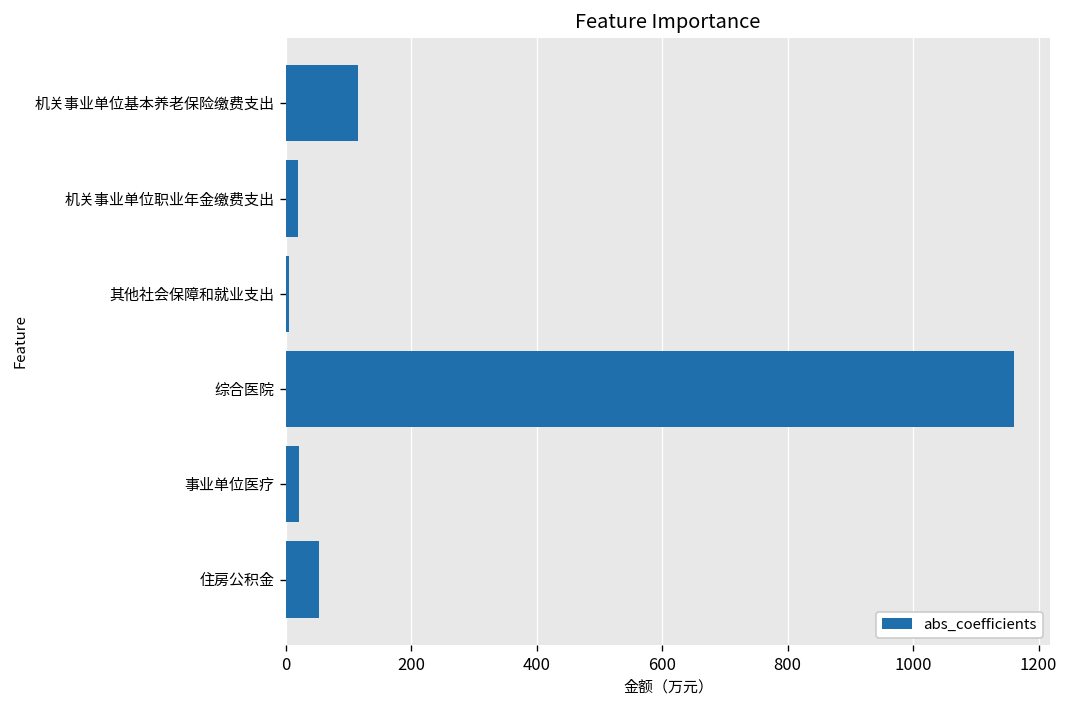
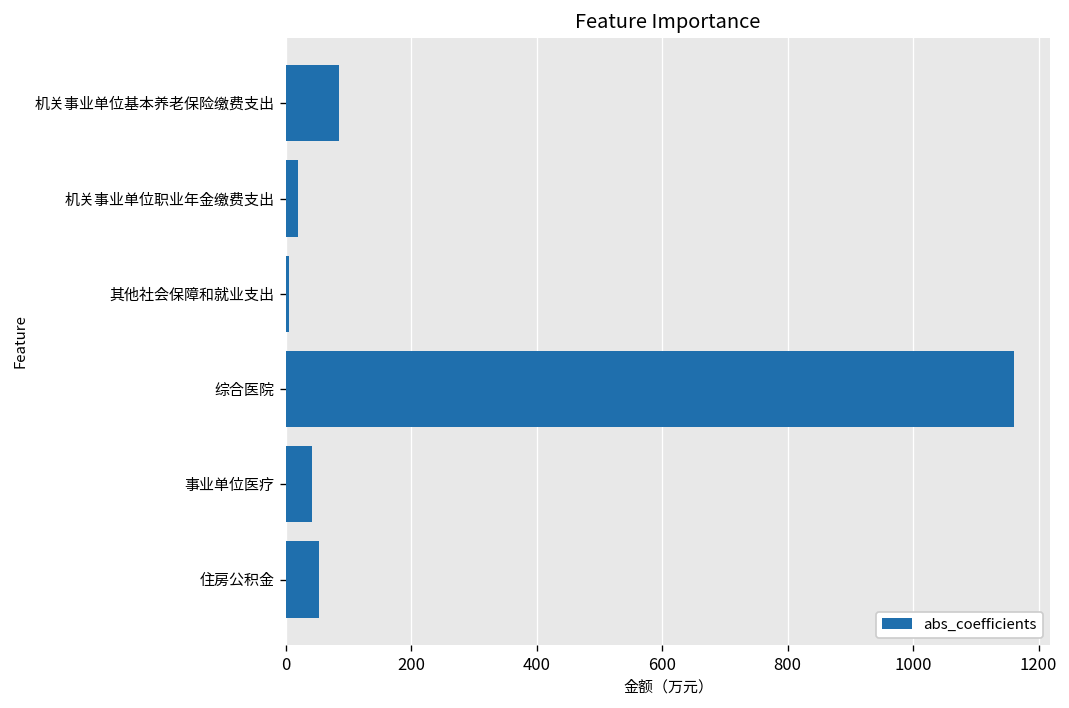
机关事业单位基本养老保险缴费支出: 120 -> 90
事业单位医疗: 20 -> 40
